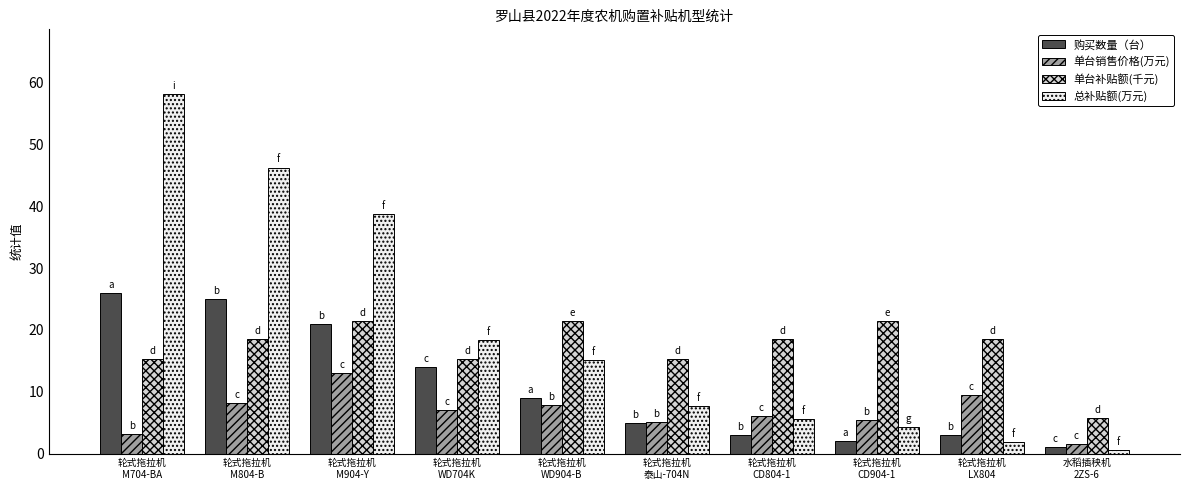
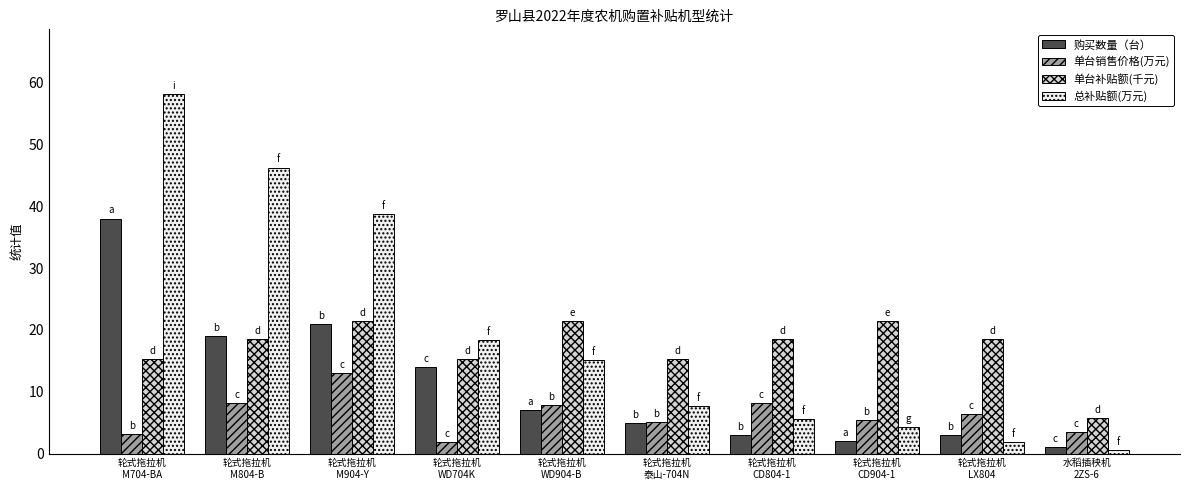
购买数量（台）, 轮式拖拉机 M704-BA: 26 -> 38
购买数量（台）, 轮式拖拉机 M804-B: 25 -> 19
单台销售价格(万元), 轮式拖拉机 WD704K: 7 -> 2
购买数量（台）, 轮式拖拉机 WD904-B: 9 -> 7
单台销售价格(万元), 轮式拖拉机 CD804-1: 6 -> 8
单台销售价格(万元), 轮式拖拉机 LX804: 9 -> 6
单台销售价格(万元), 水稻插秧机 2ZS-6: 2 -> 4
